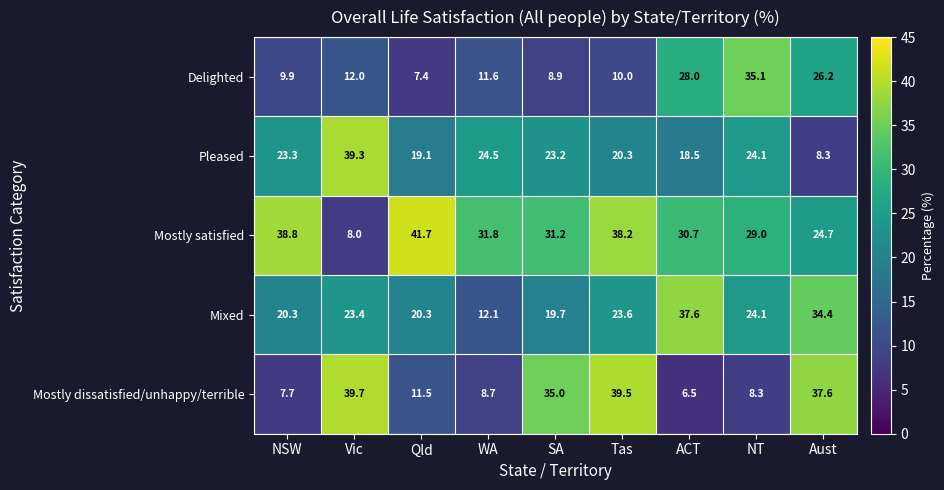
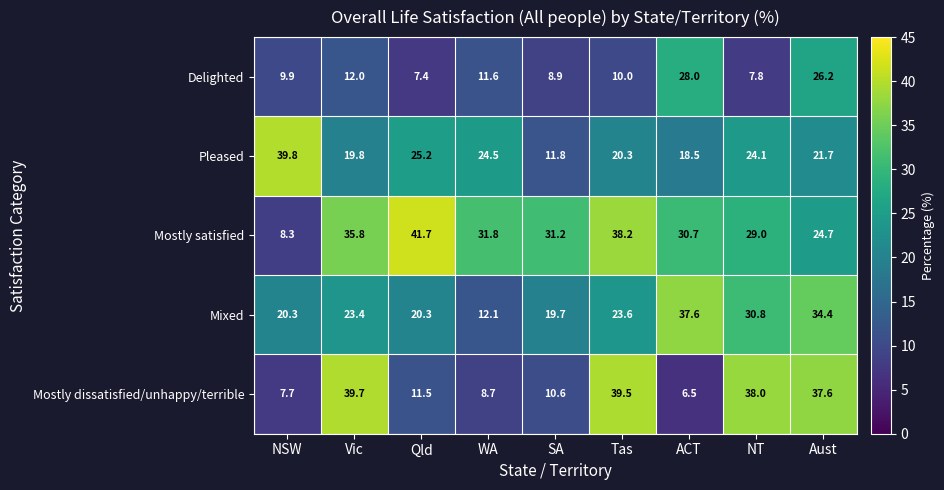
Delighted, NT: 35.1 -> 7.8
Pleased, NSW: 23.3 -> 39.8
Pleased, Vic: 39.3 -> 19.8
Pleased, Qld: 19.1 -> 25.2
Pleased, SA: 23.2 -> 11.8
Pleased, Aust: 8.3 -> 21.7
Mostly satisfied, NSW: 38.8 -> 8.3
Mostly satisfied, Vic: 8.0 -> 35.8
Mixed, NT: 24.1 -> 30.8
Mostly dissatisfied/unhappy/terrible, SA: 35.0 -> 10.6
Mostly dissatisfied/unhappy/terrible, NT: 8.3 -> 38.0
